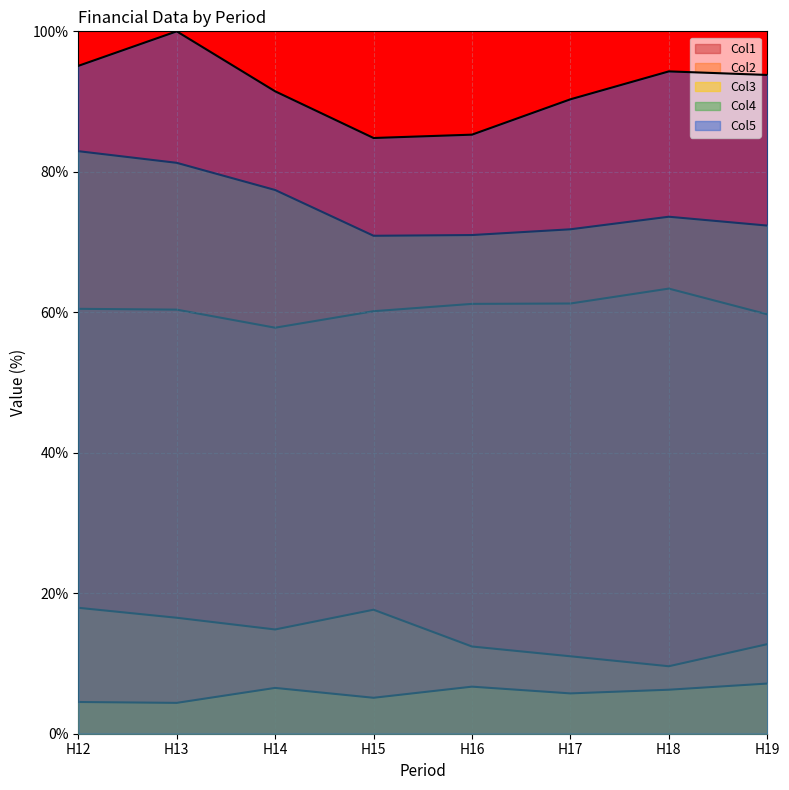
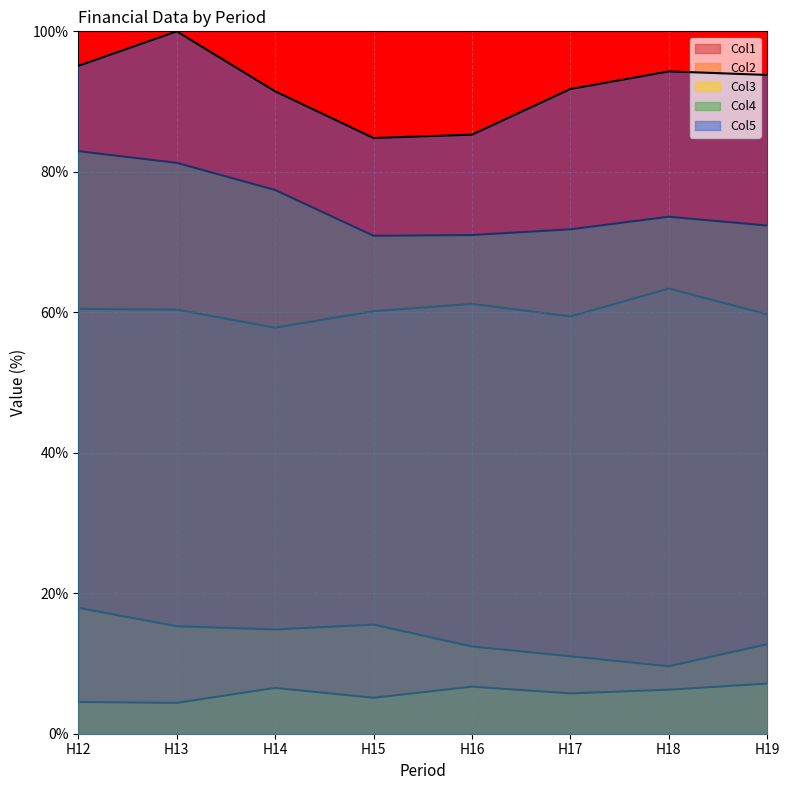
Col2, H13: 17% -> 15%
Col2, H15: 18% -> 16%
Col1, H17: 61% -> 59%
Col5, H17: 90% -> 92%
